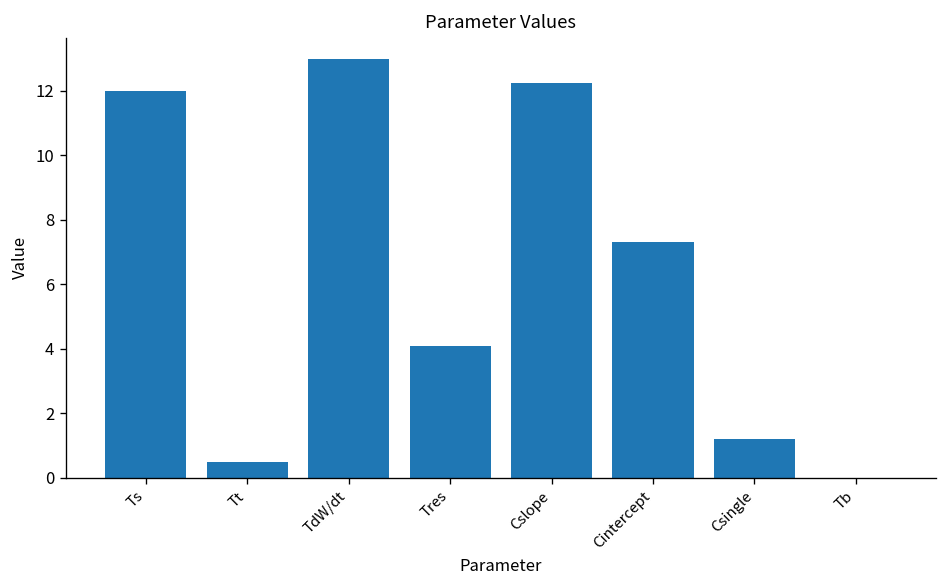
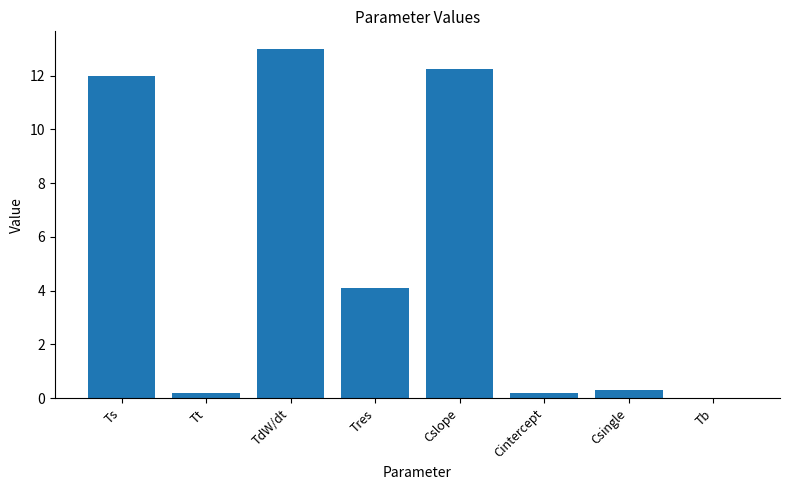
Tt: 0.5 -> 0.2
Cintercept: 7.3 -> 0.2
Csingle: 1.2 -> 0.3
